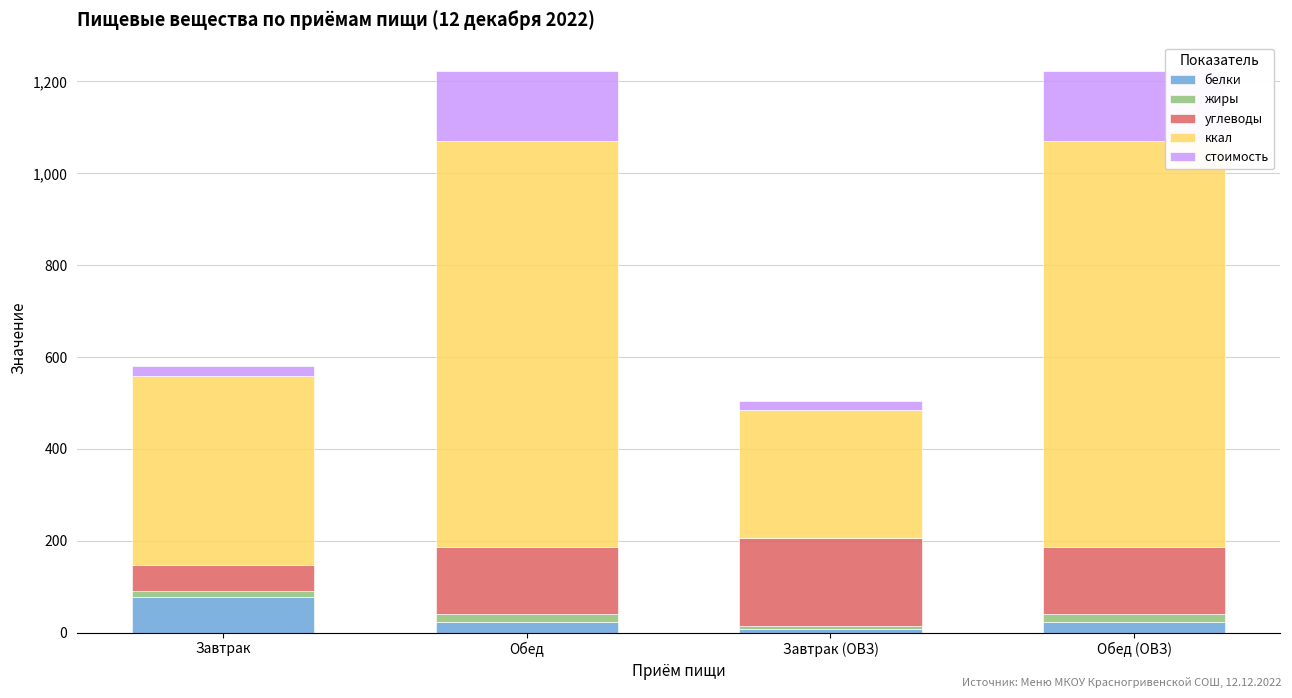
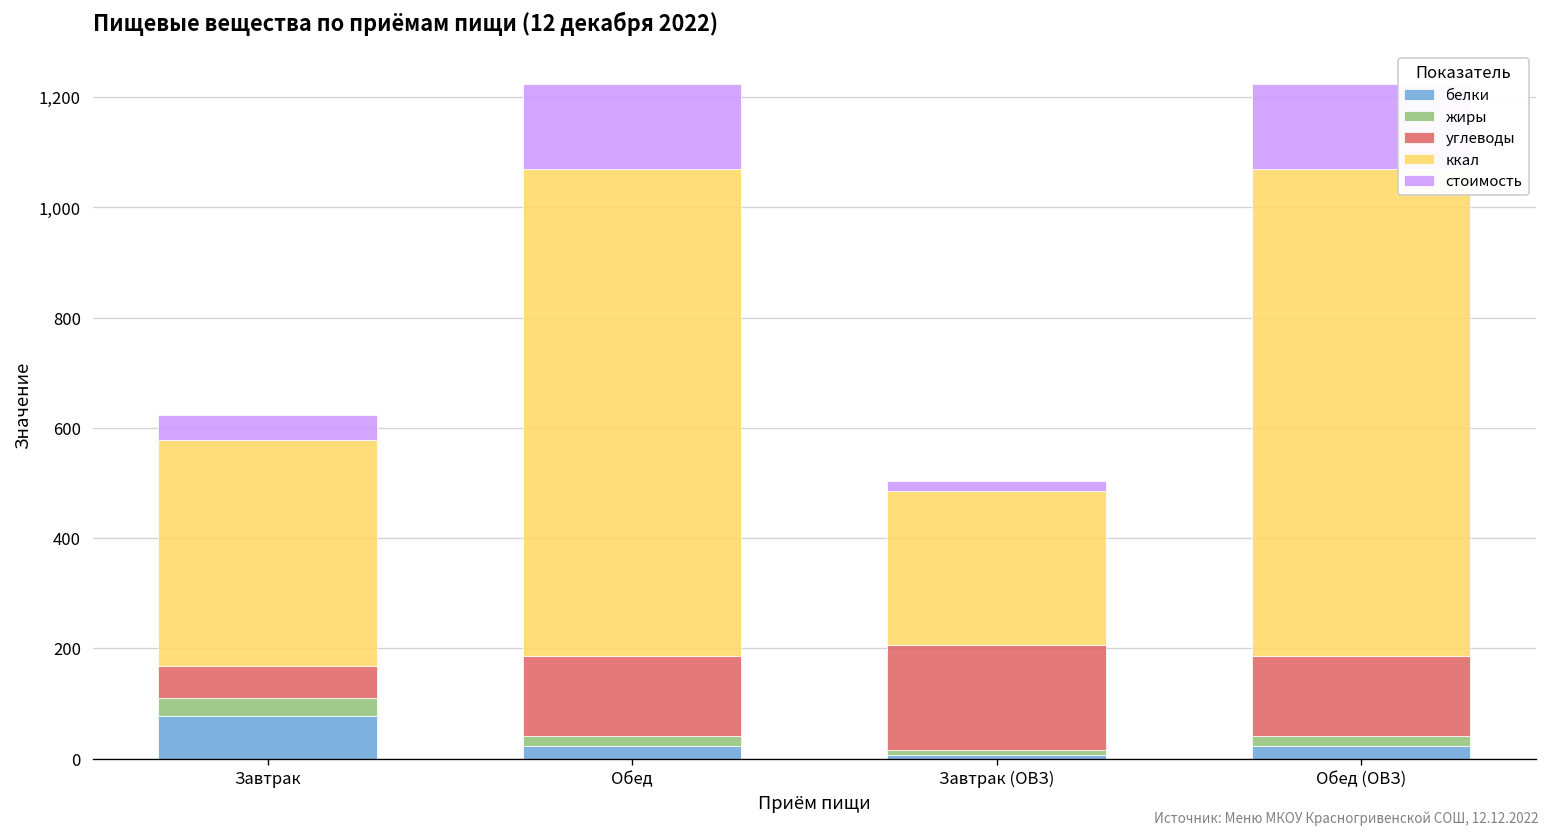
жиры, Завтрак: 10 -> 30
стоимость, Завтрак: 20 -> 50
